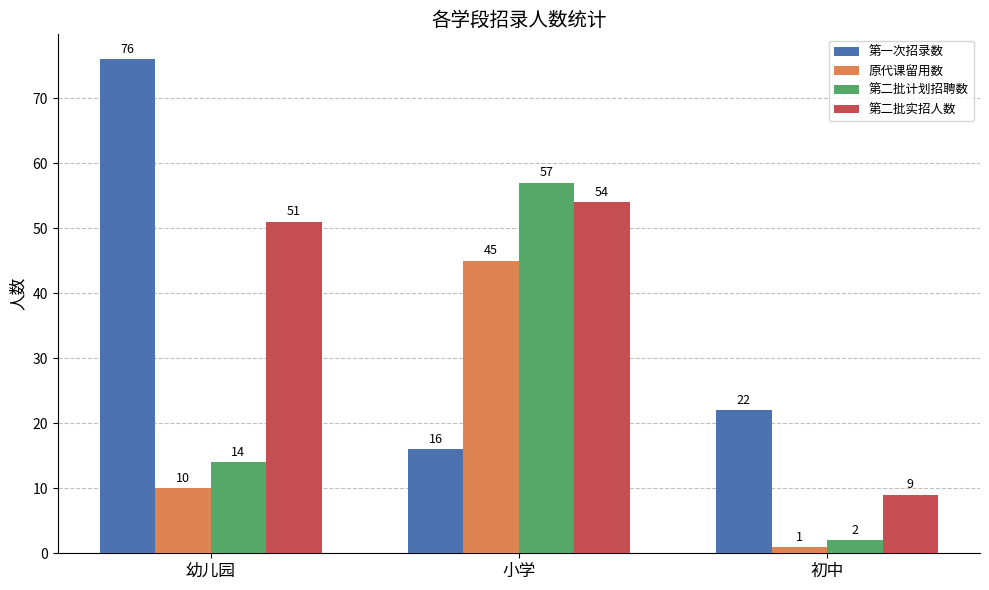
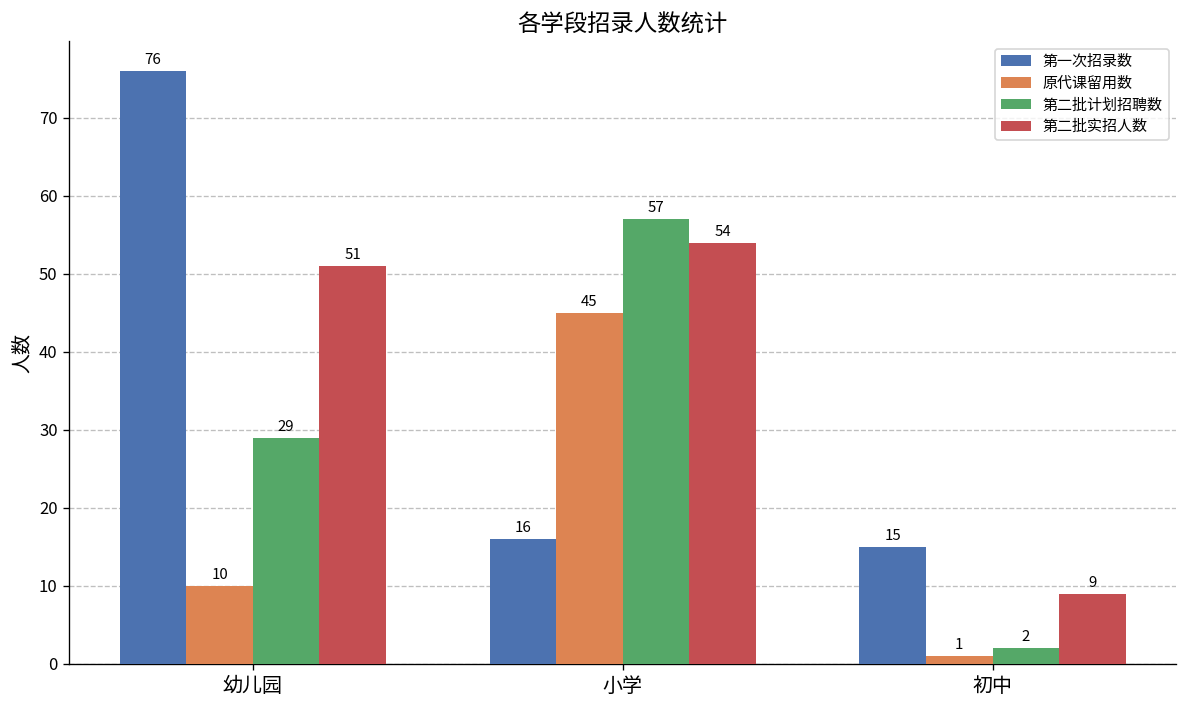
第二批计划招聘数, 幼儿园: 14 -> 29
第一次招录数, 初中: 22 -> 15
